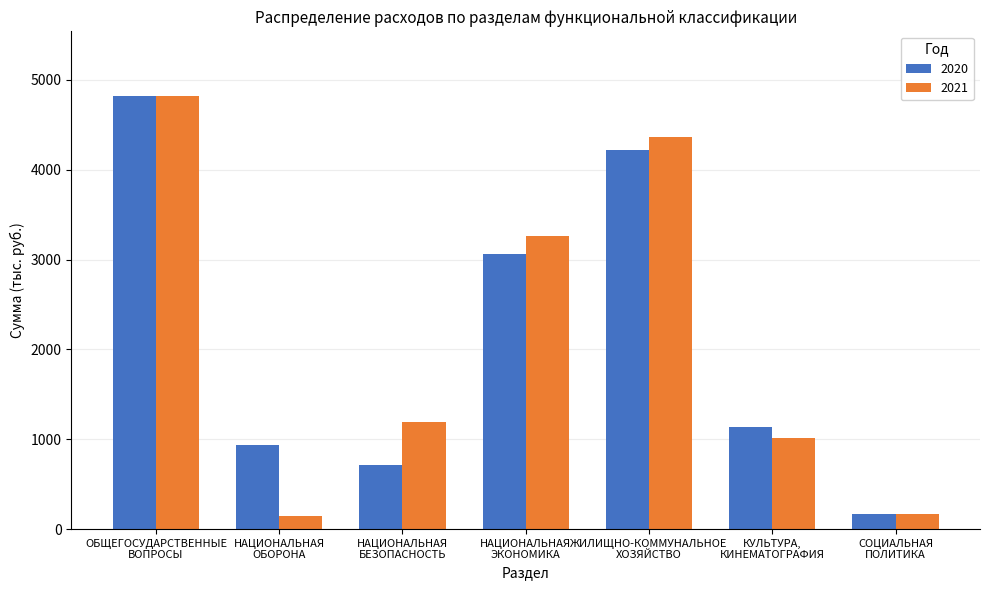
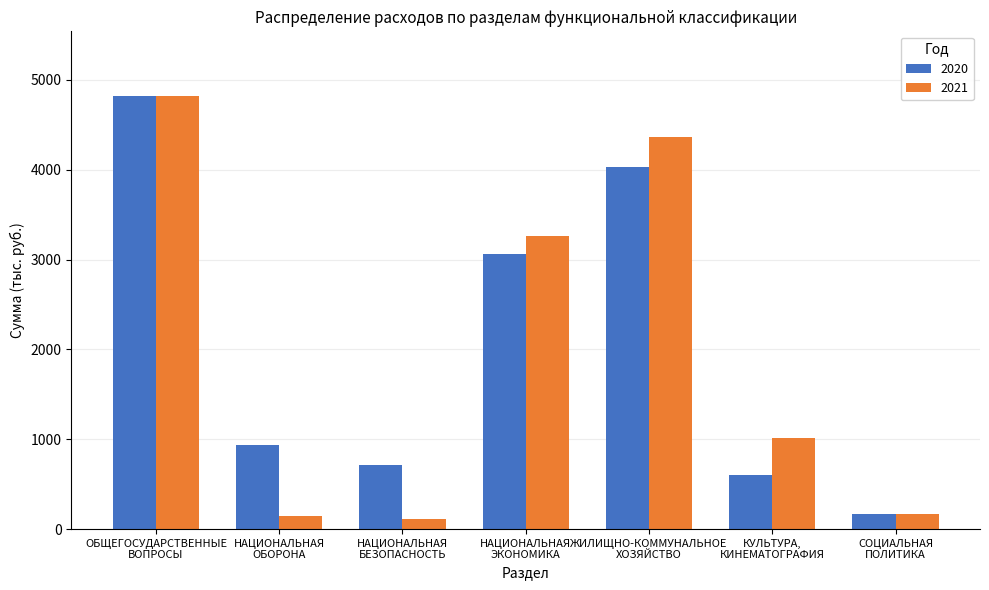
2021, НАЦИОНАЛЬНАЯ БЕЗОПАСНОСТЬ: 1200 -> 100
2020, ЖИЛИЩНО-КОММУНАЛЬНОЕ ХОЗЯЙСТВО: 4200 -> 4000
2020, КУЛЬТУРА, КИНЕМАТОГРАФИЯ: 1100 -> 600
